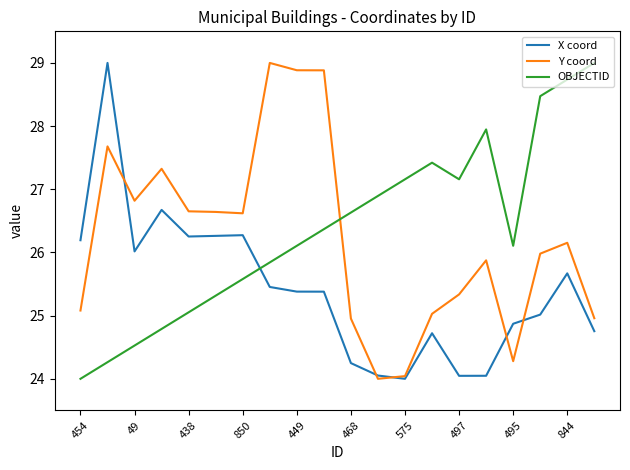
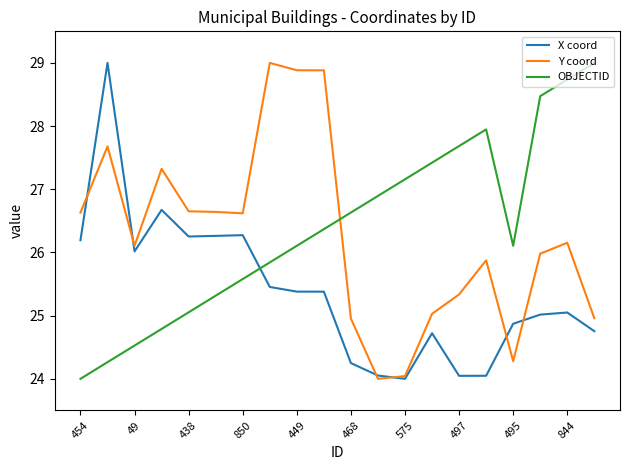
Y coord, 454: 25.1 -> 26.6
Y coord, 49: 26.8 -> 26.1
OBJECTID, 497: 27.2 -> 27.7
X coord, 844: 25.7 -> 25.0
